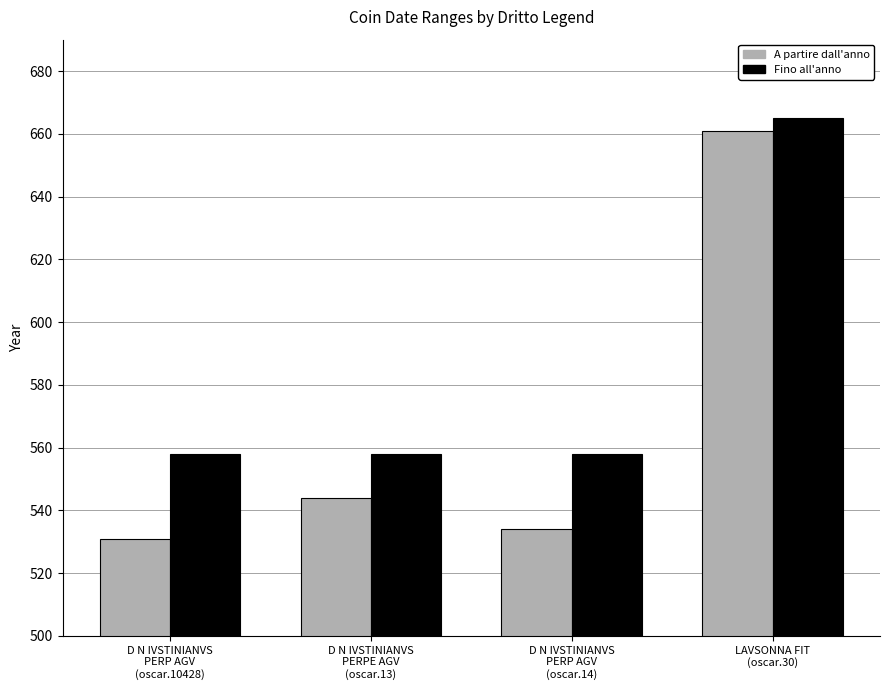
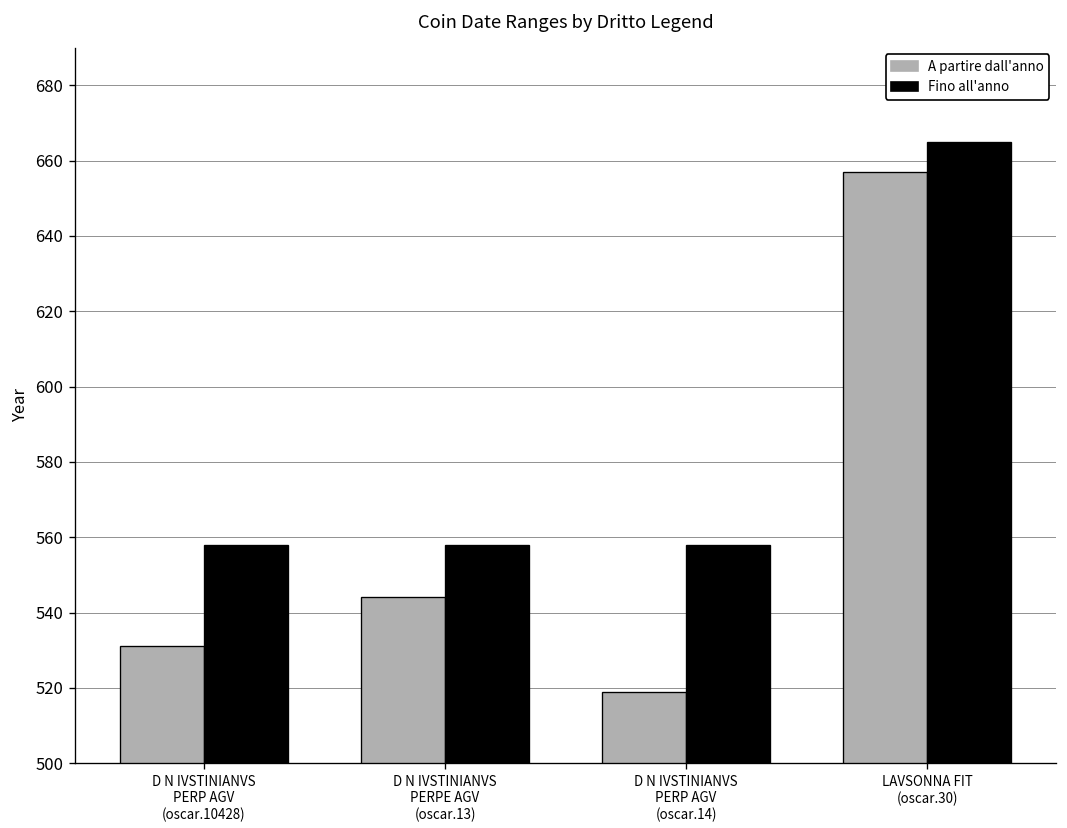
A partire dall'anno, D N IVSTINIANVS PERP AGV (oscar.14): 534 -> 519
A partire dall'anno, LAVSONNA FIT (oscar.30): 661 -> 657
